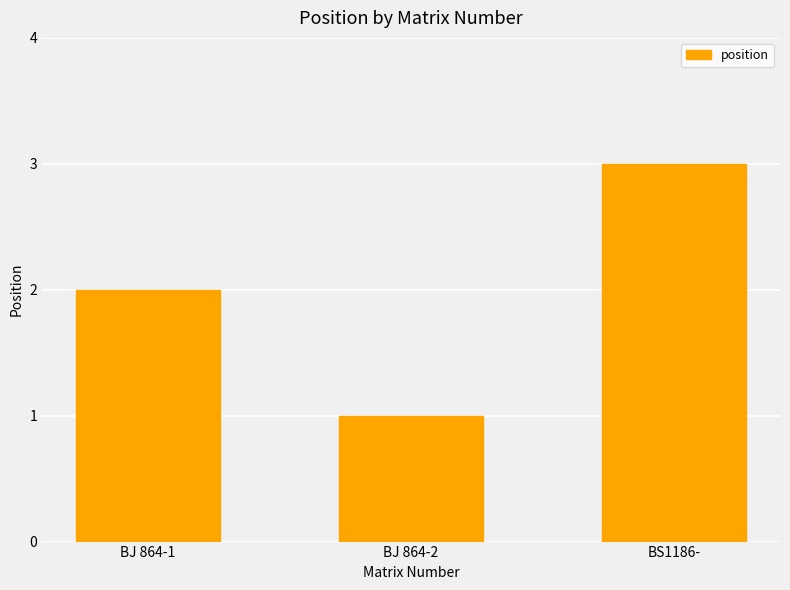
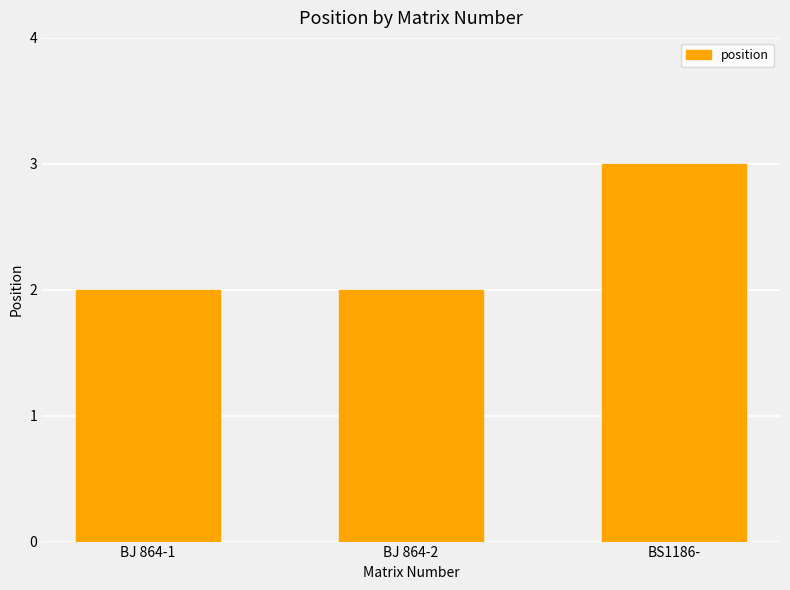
BJ 864-2: 1 -> 2
